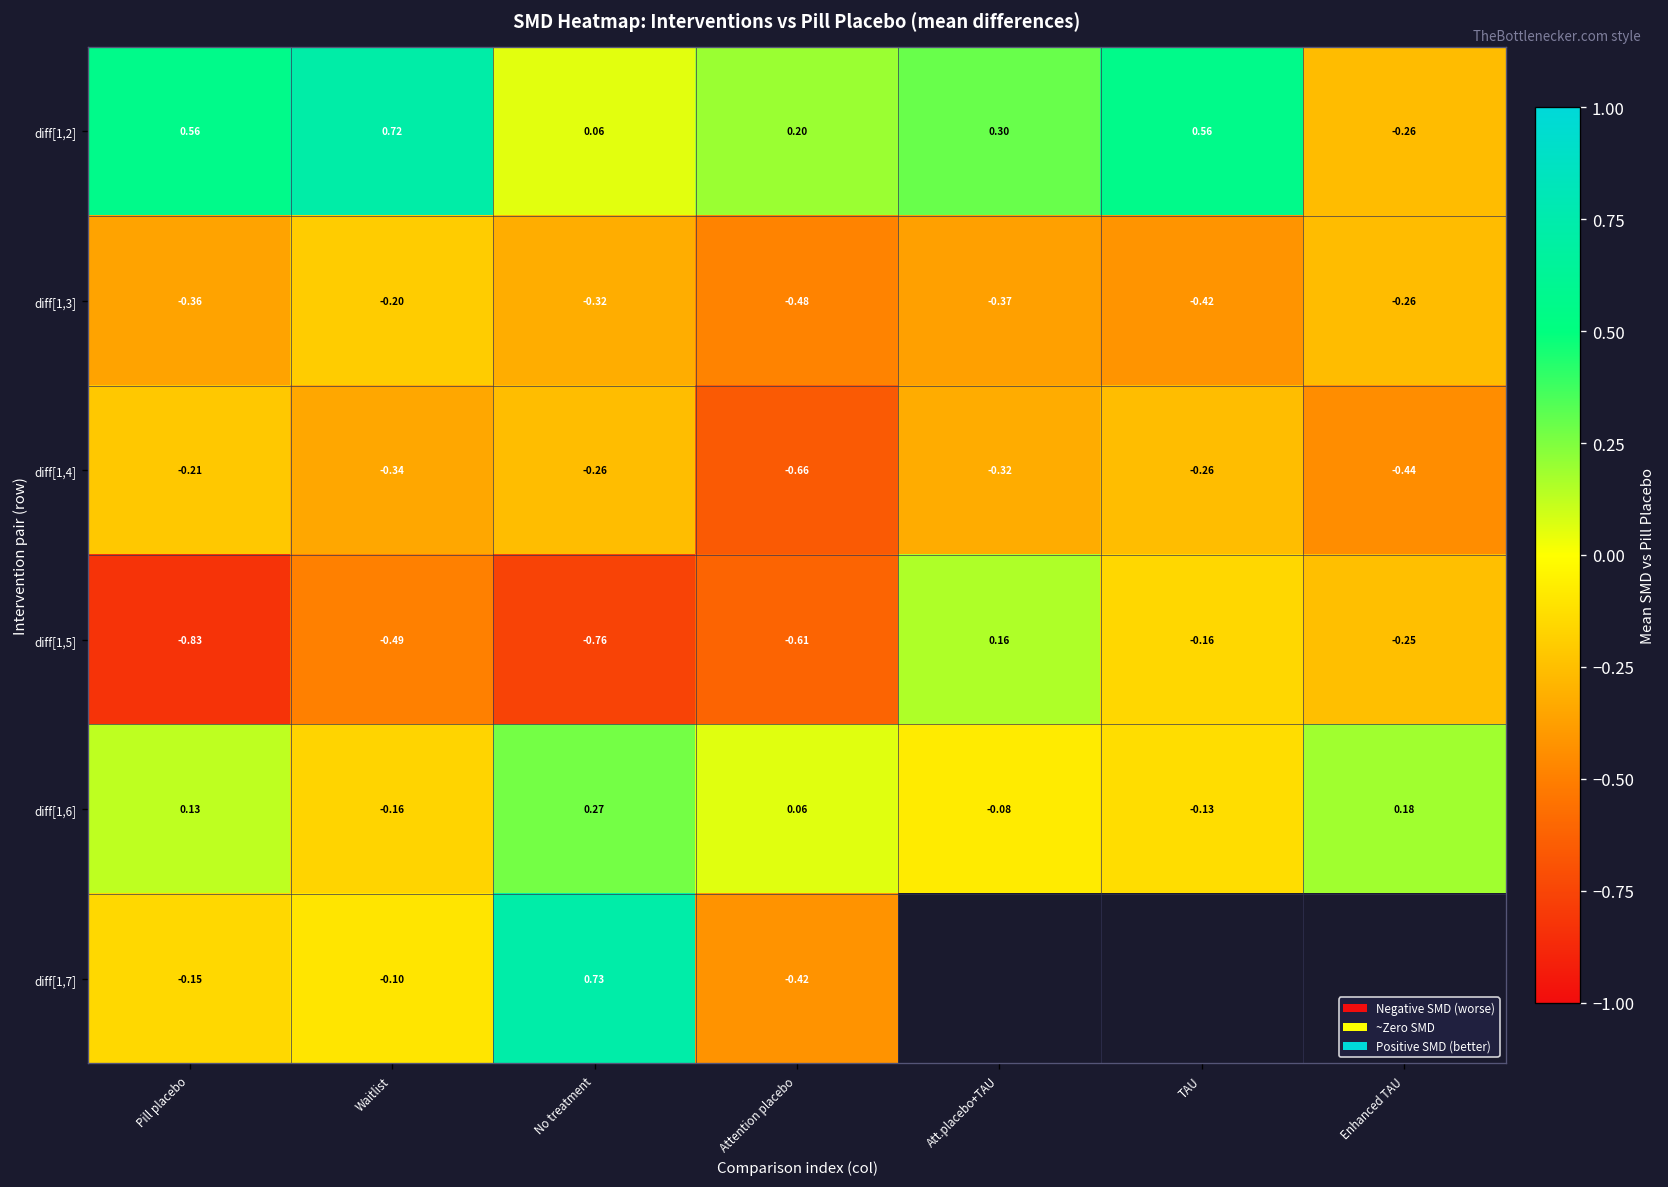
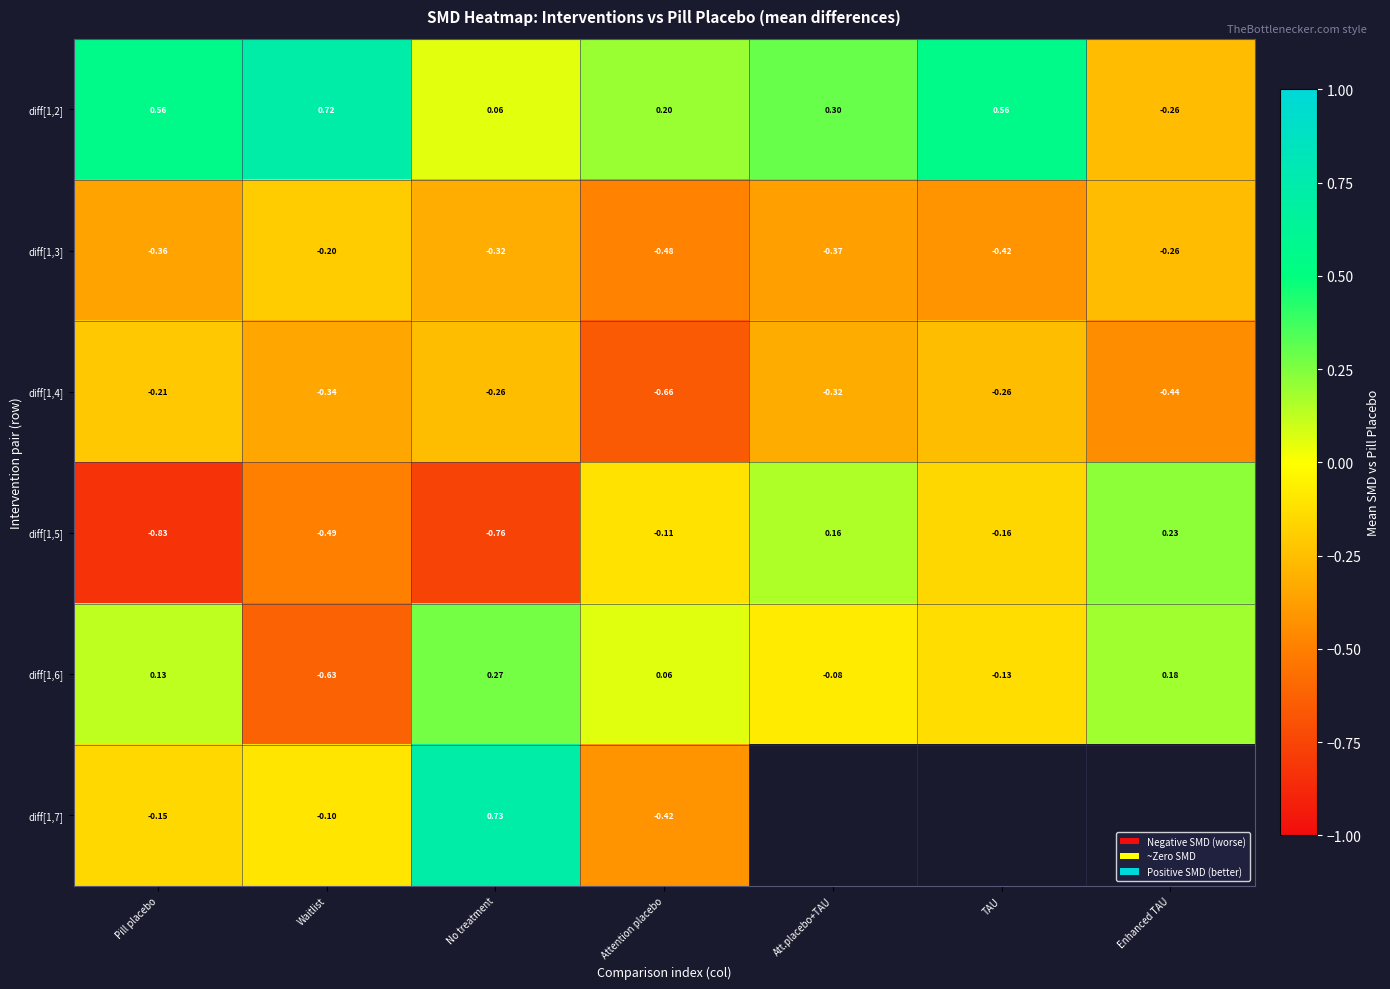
diff[1,5], Attention placebo: -0.61 -> -0.11
diff[1,5], Enhanced TAU: -0.25 -> 0.23
diff[1,6], Waitlist: -0.16 -> -0.63
